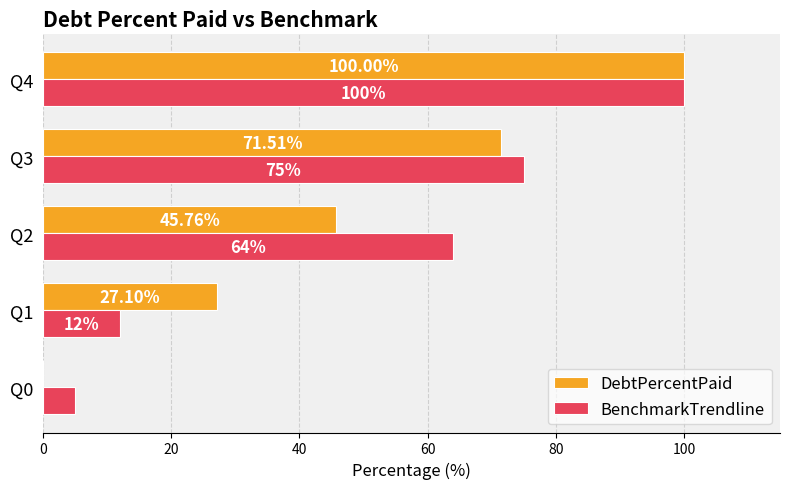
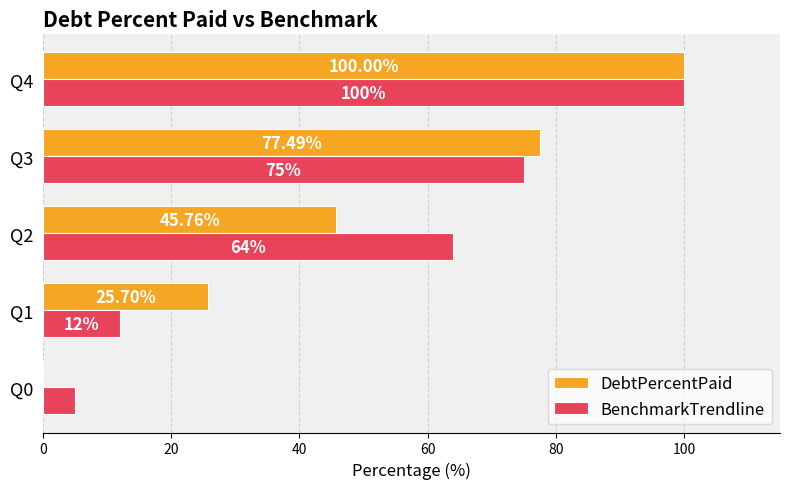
DebtPercentPaid, Q3: 71.51% -> 77.49%
DebtPercentPaid, Q1: 27.10% -> 25.70%
